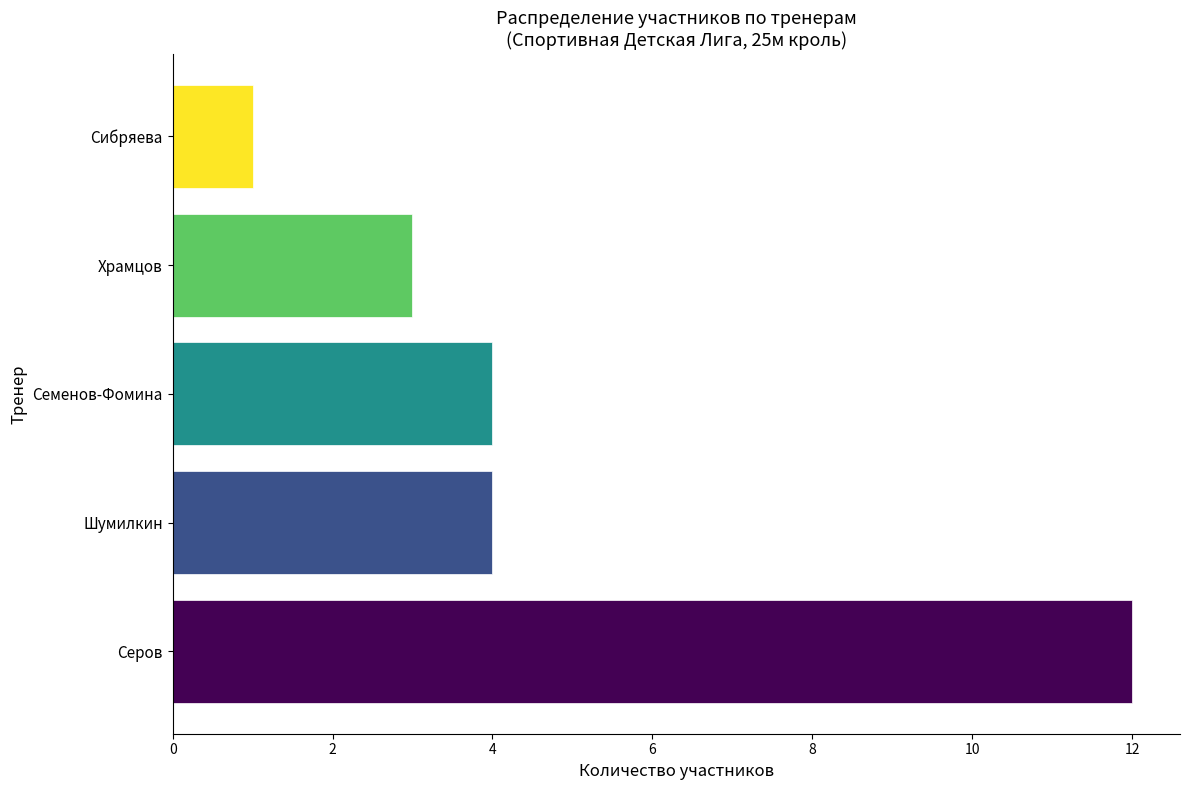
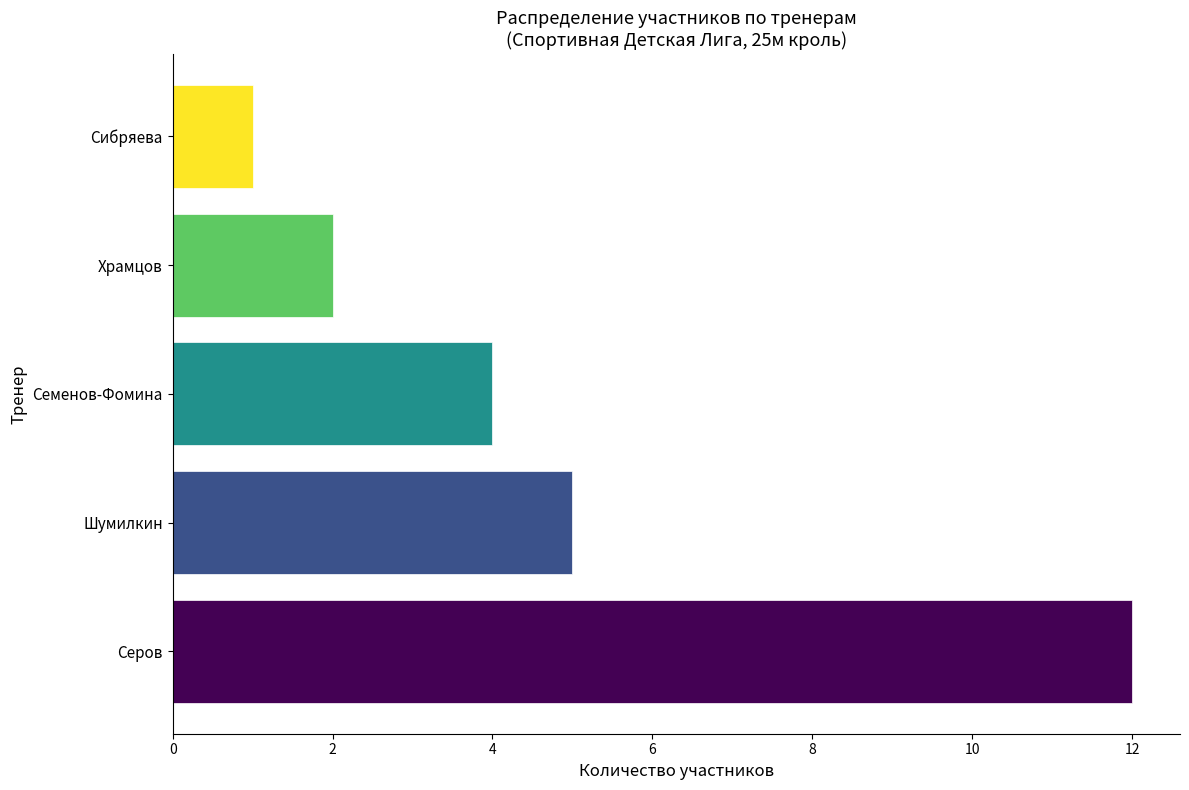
Храмцов: 3 -> 2
Шумилкин: 4 -> 5
